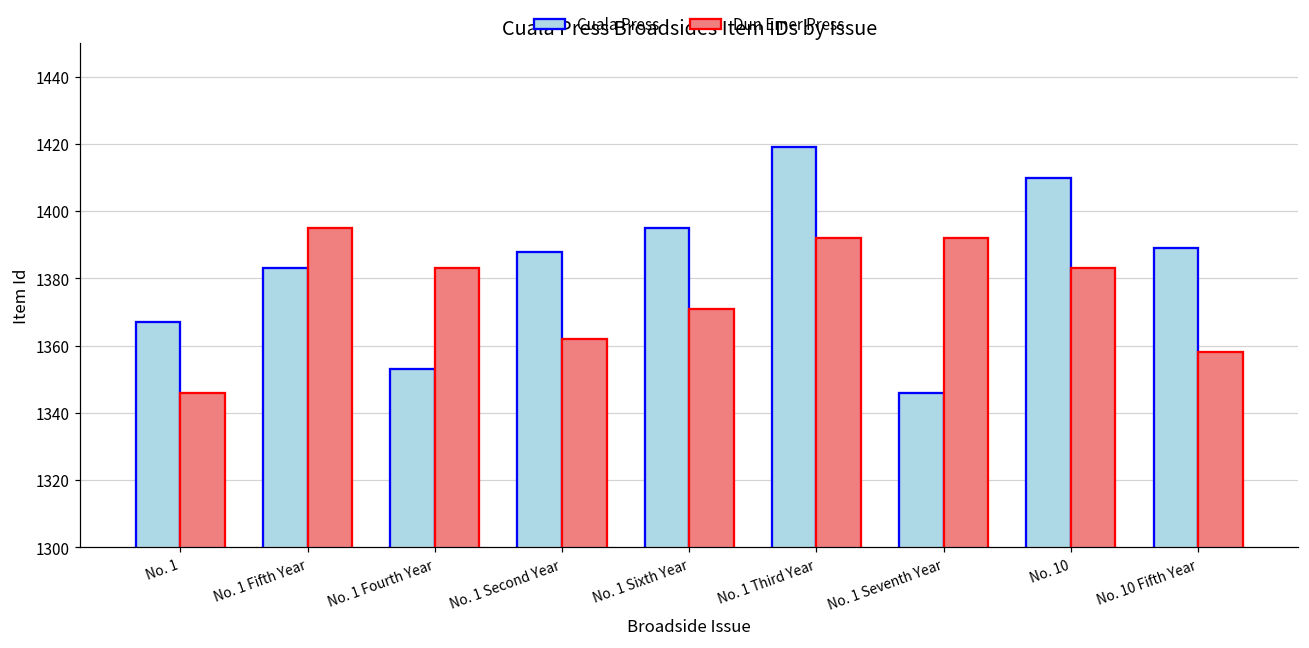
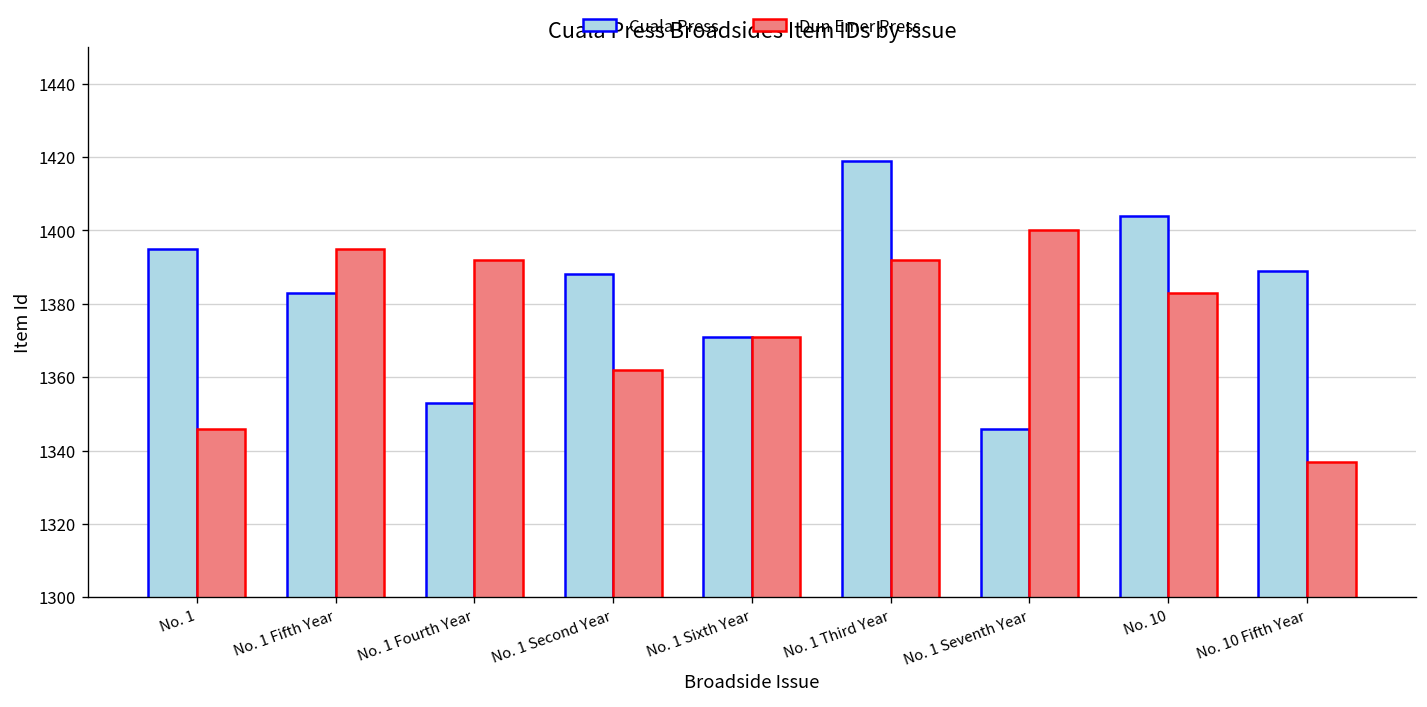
Cuala Press, No. 1: 1367 -> 1395
Dun Emer Press, No. 1 Fourth Year: 1383 -> 1392
Cuala Press, No. 1 Sixth Year: 1395 -> 1371
Dun Emer Press, No. 1 Seventh Year: 1392 -> 1400
Cuala Press, No. 10: 1410 -> 1404
Dun Emer Press, No. 10 Fifth Year: 1358 -> 1337
